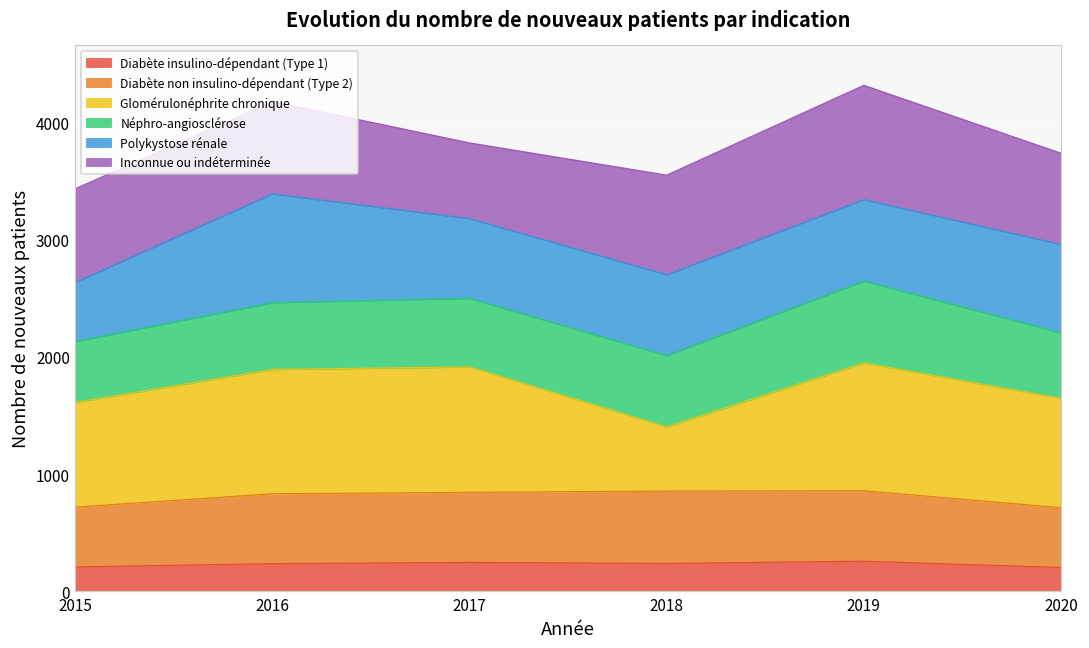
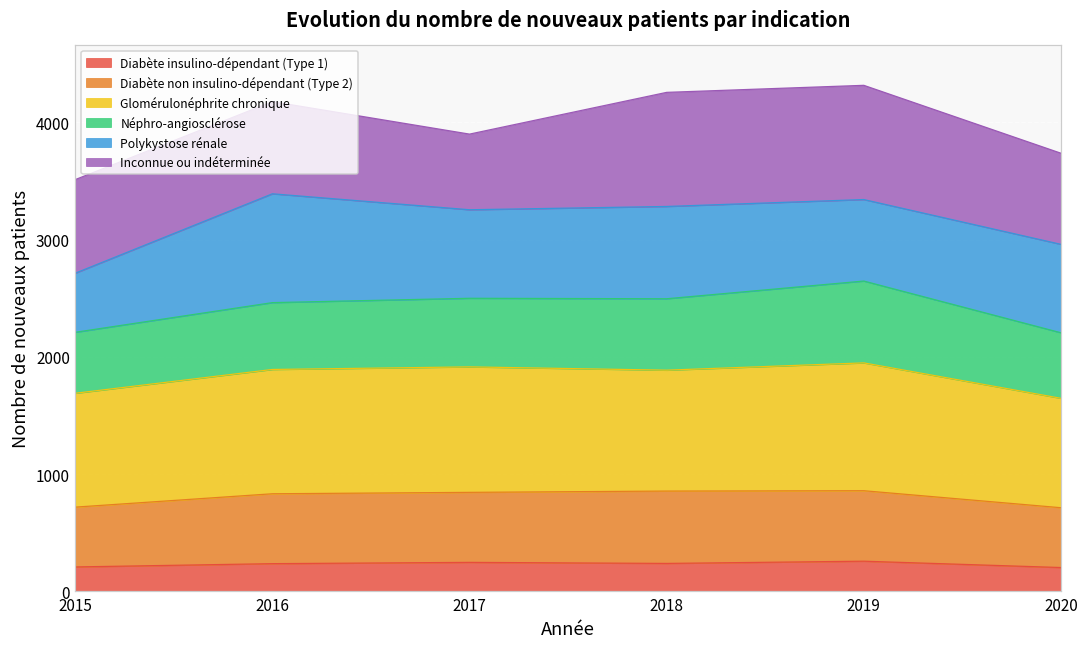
Glomérulonéphrite chronique, 2015: 890 -> 970
Polykystose rénale, 2017: 680 -> 760
Glomérulonéphrite chronique, 2018: 550 -> 1030
Polykystose rénale, 2018: 690 -> 790
Inconnue ou indéterminée, 2018: 850 -> 970
